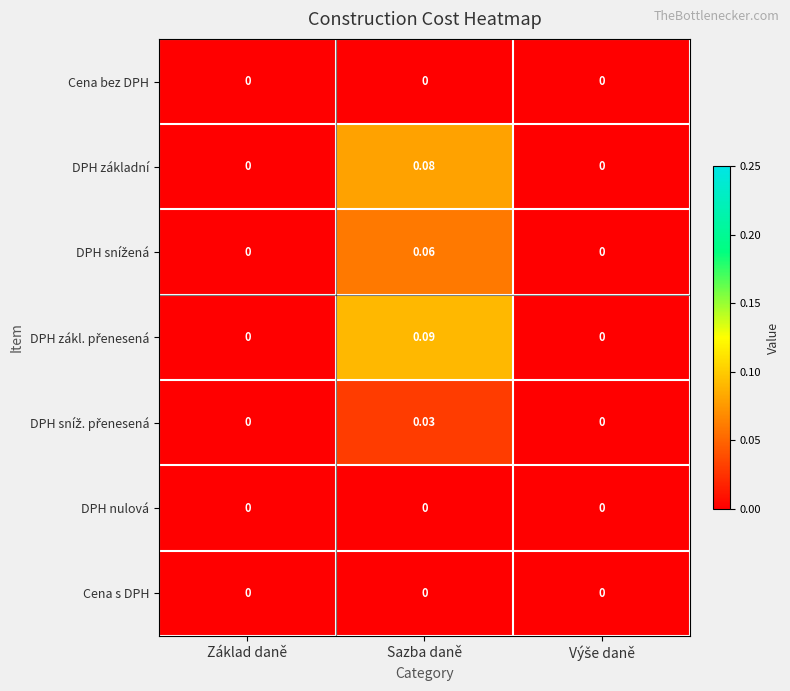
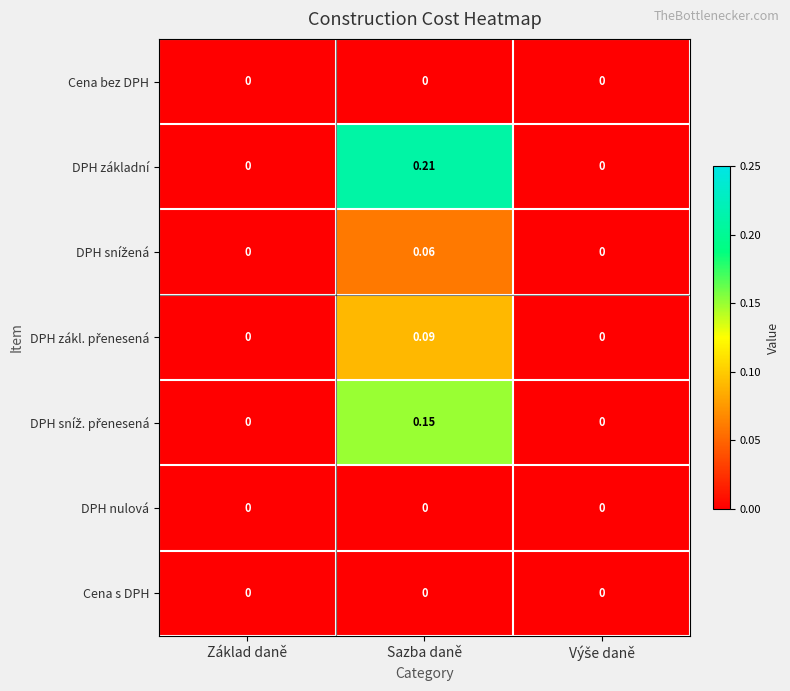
DPH základní, Sazba daně: 0.08 -> 0.21
DPH sníž. přenesená, Sazba daně: 0.03 -> 0.15
